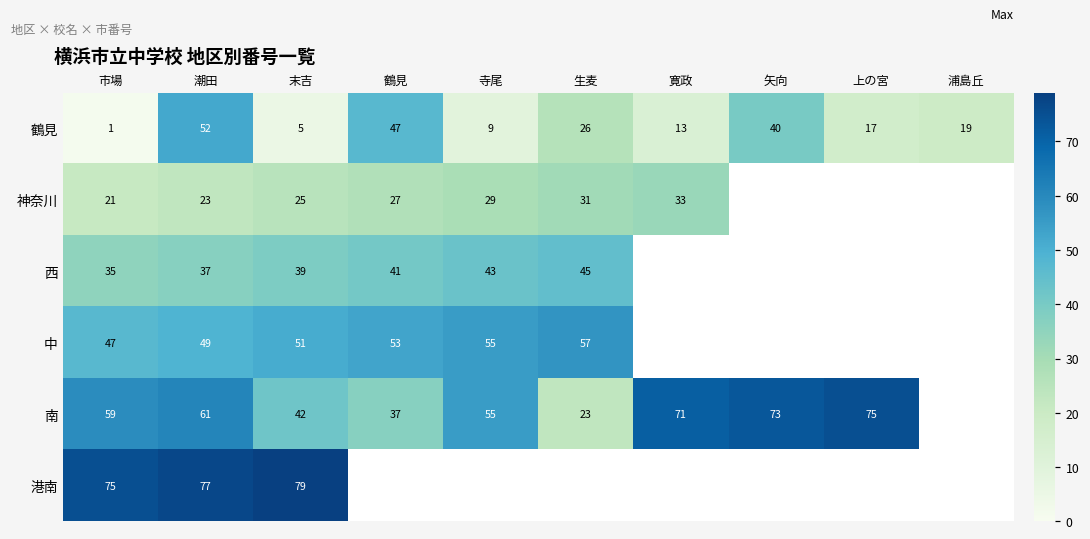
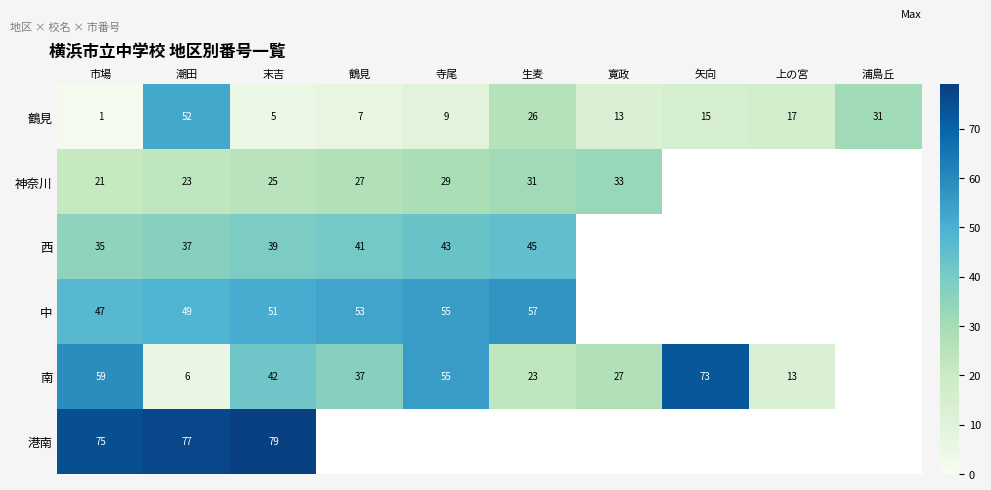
鶴見, 鶴見: 47 -> 7
鶴見, 矢向: 40 -> 15
鶴見, 浦島丘: 19 -> 31
南, 潮田: 61 -> 6
南, 寛政: 71 -> 27
南, 上の宮: 75 -> 13
